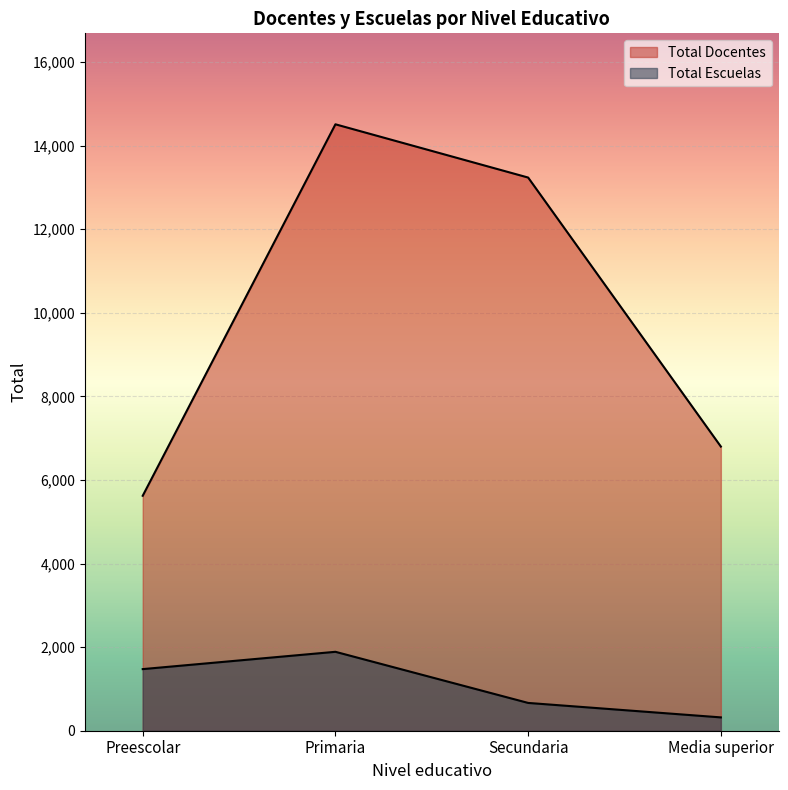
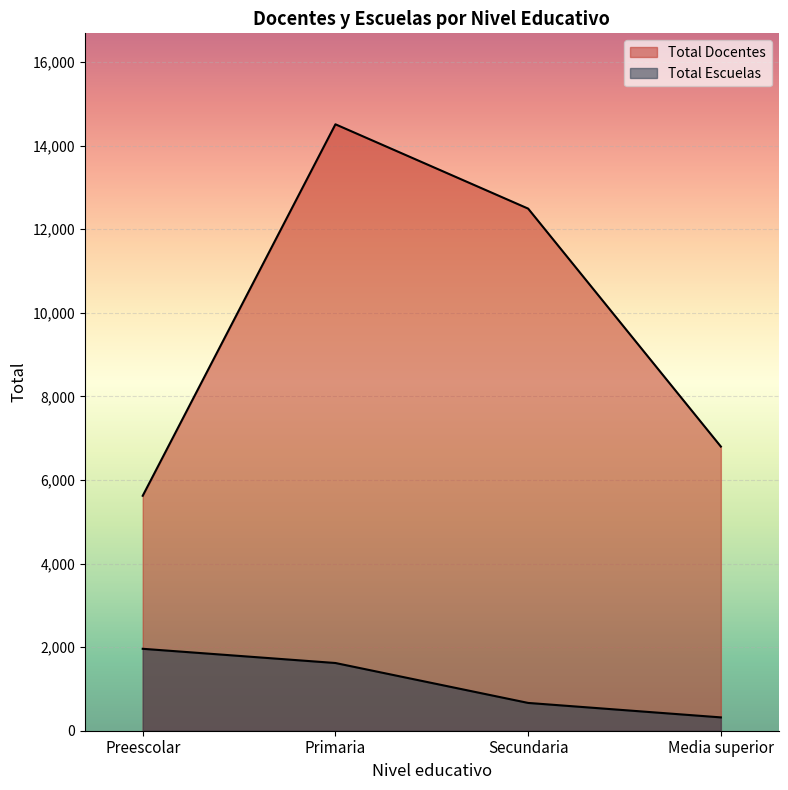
Total Escuelas, Preescolar: 1,500 -> 2,000
Total Escuelas, Primaria: 1,900 -> 1,600
Total Docentes, Secundaria: 13,200 -> 12,500
